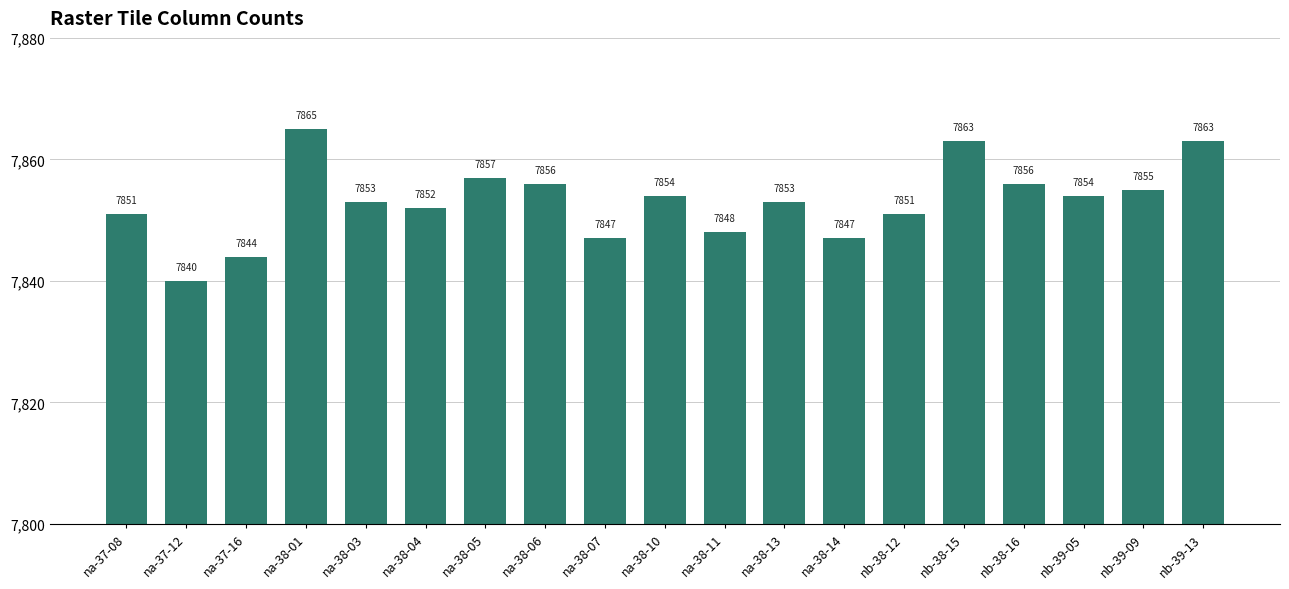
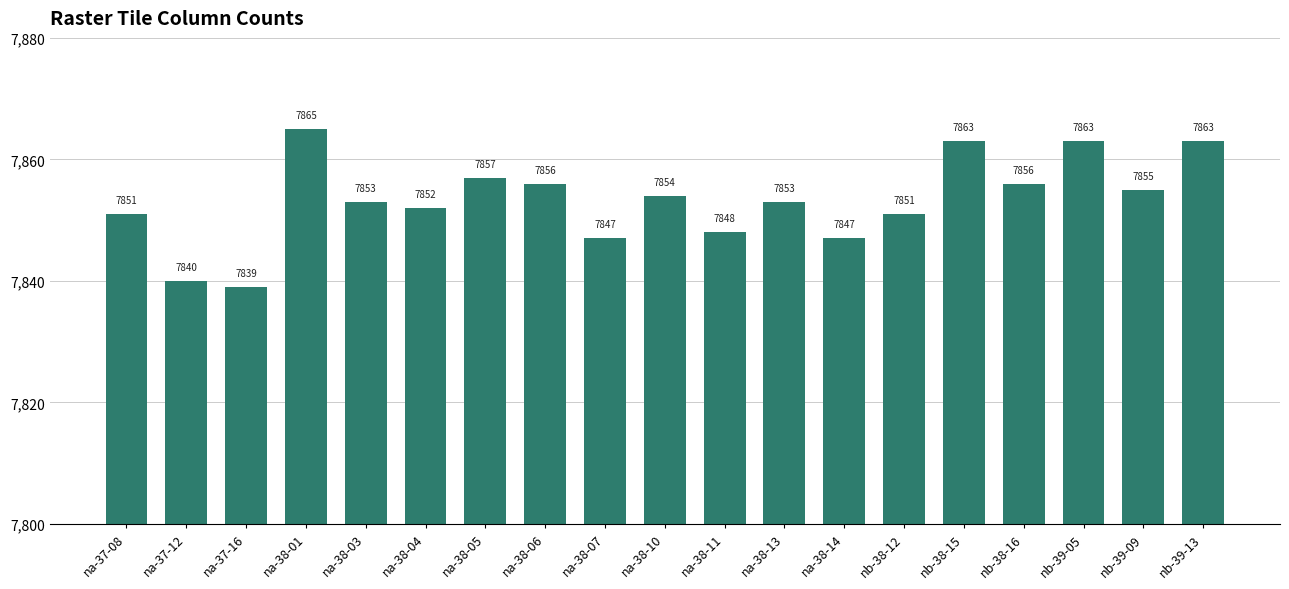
na-37-16: 7844 -> 7839
nb-39-05: 7854 -> 7863
